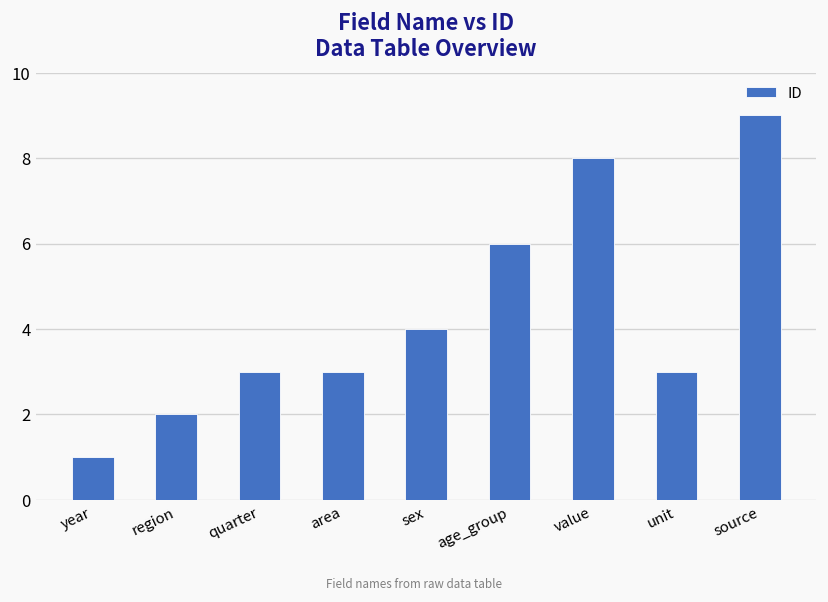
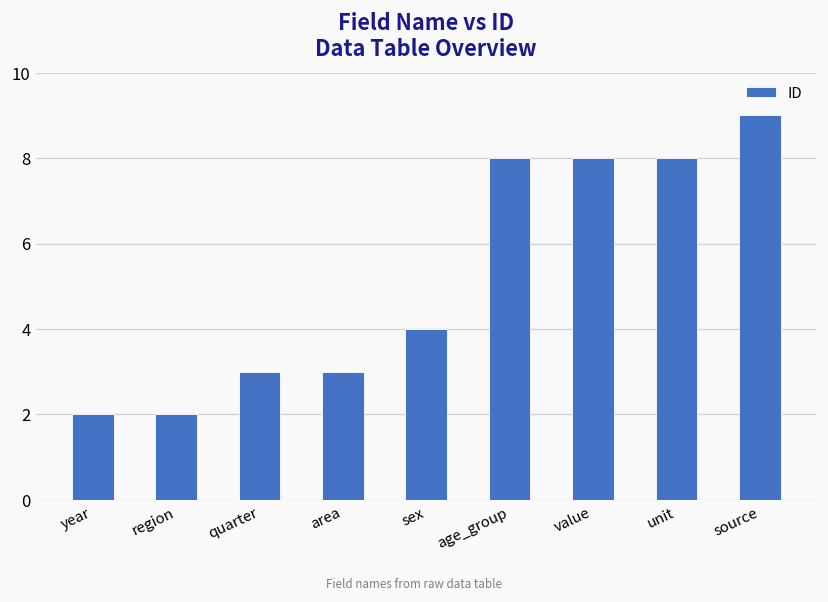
year: 1 -> 2
age_group: 6 -> 8
unit: 3 -> 8
